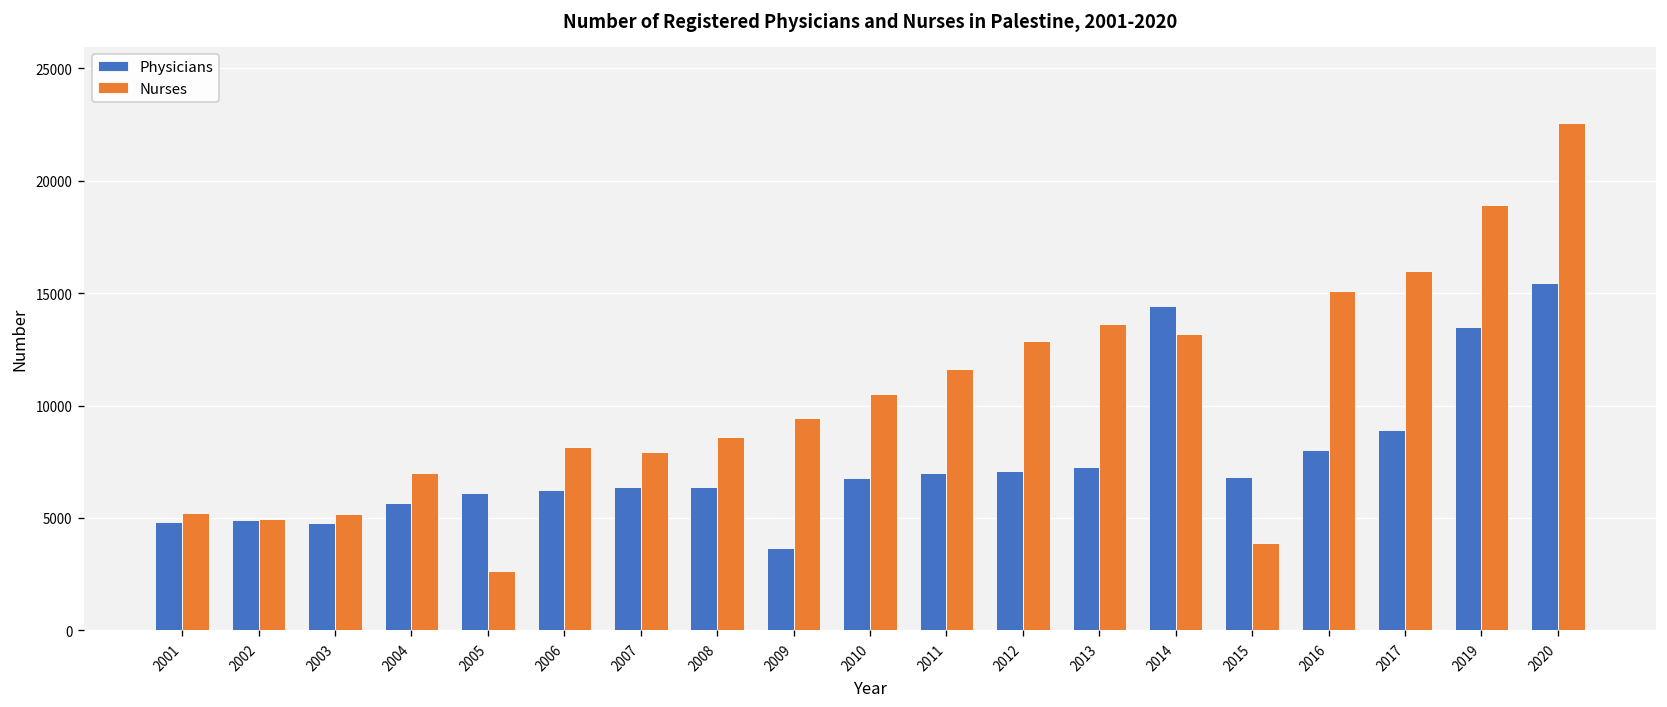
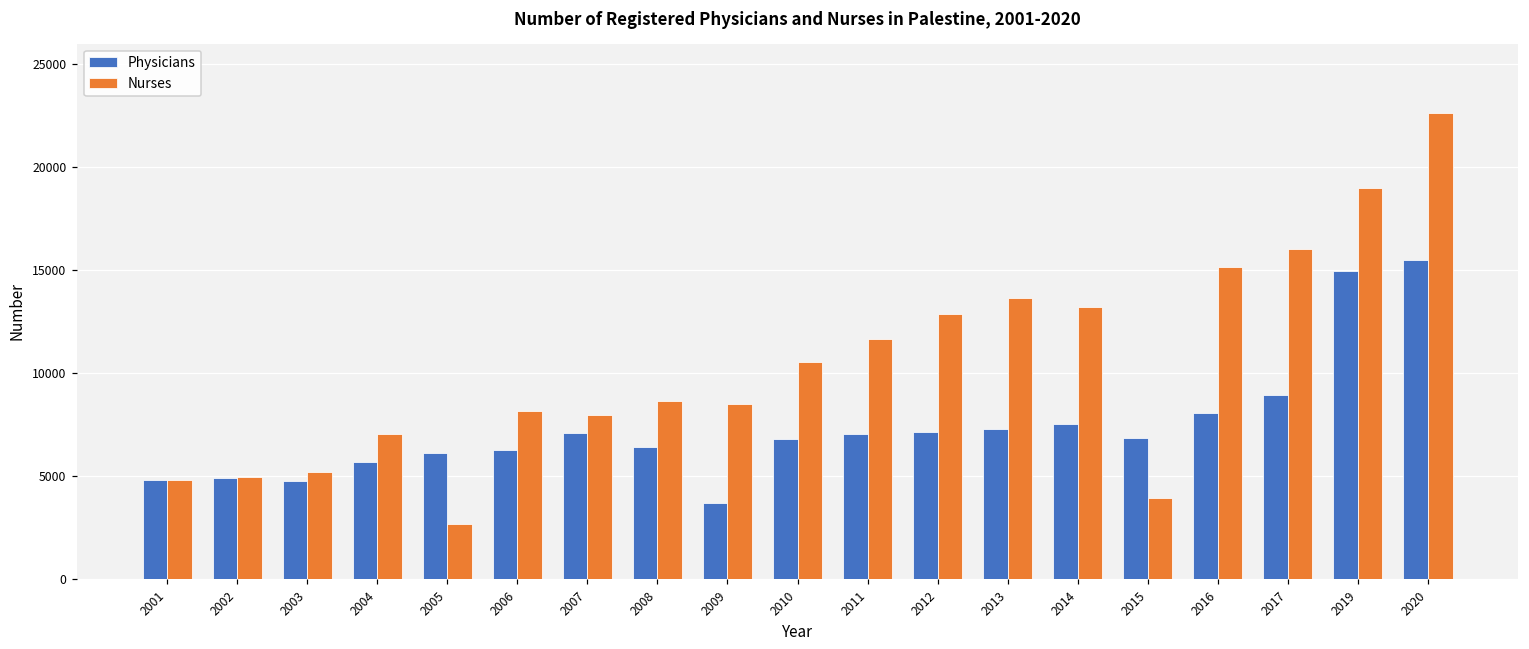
Nurses, 2001: 5200 -> 4800
Physicians, 2007: 6400 -> 7100
Nurses, 2009: 9400 -> 8500
Physicians, 2014: 14400 -> 7500
Physicians, 2019: 13500 -> 15000
